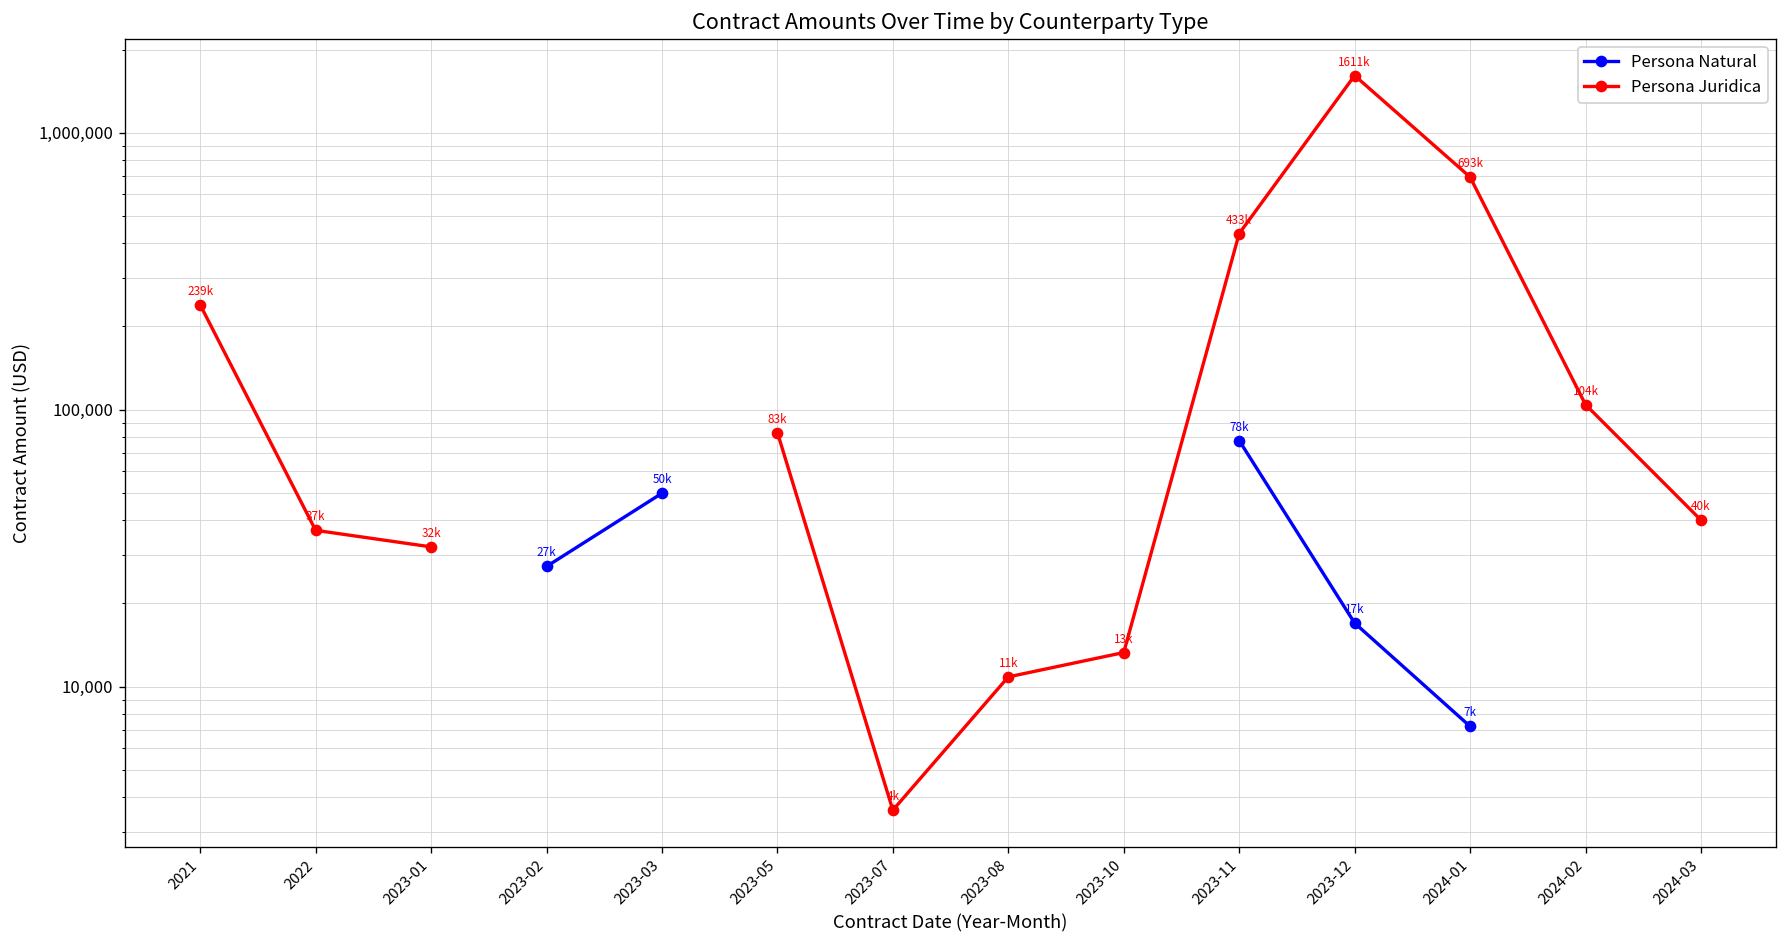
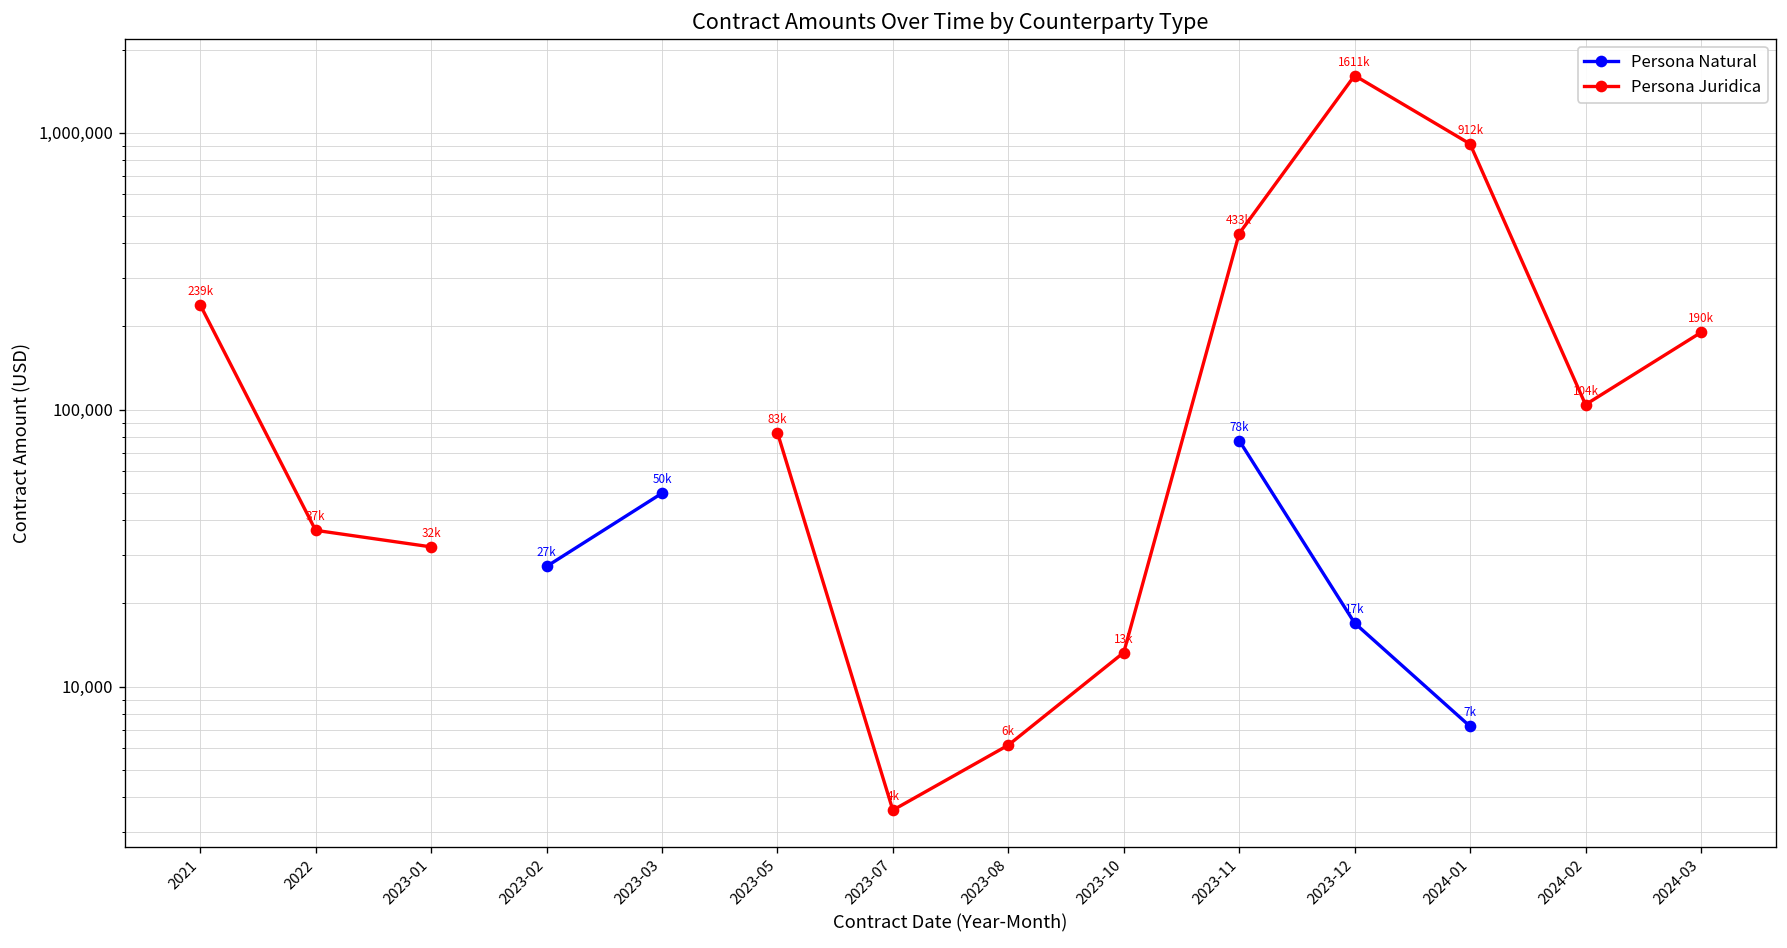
Persona Juridica, 2023-08: 11k -> 6k
Persona Juridica, 2024-01: 693k -> 912k
Persona Juridica, 2024-03: 40k -> 190k
